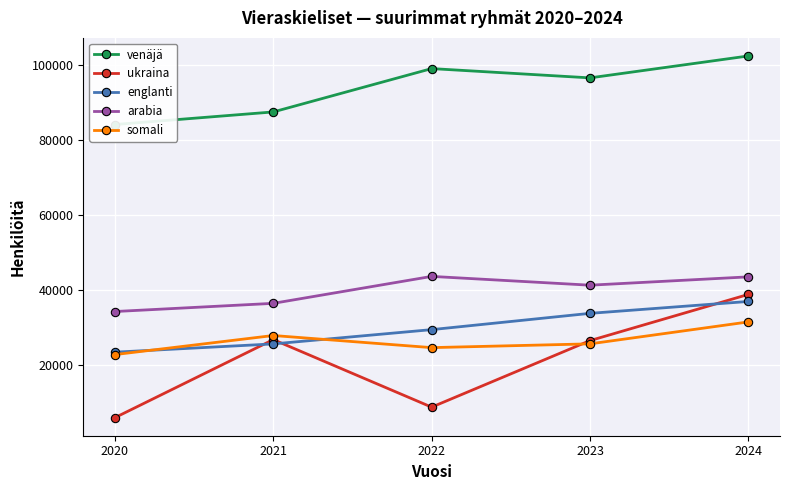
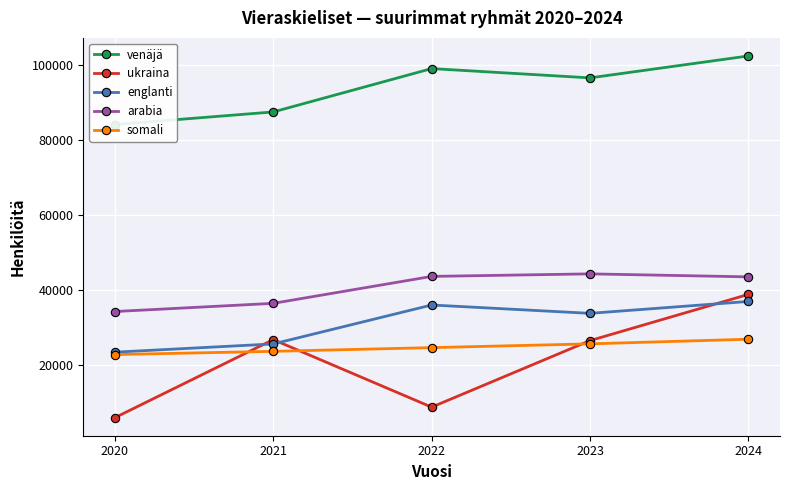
somali, 2021: 28000 -> 24000
englanti, 2022: 29000 -> 36000
arabia, 2023: 41000 -> 44000
somali, 2024: 32000 -> 27000
